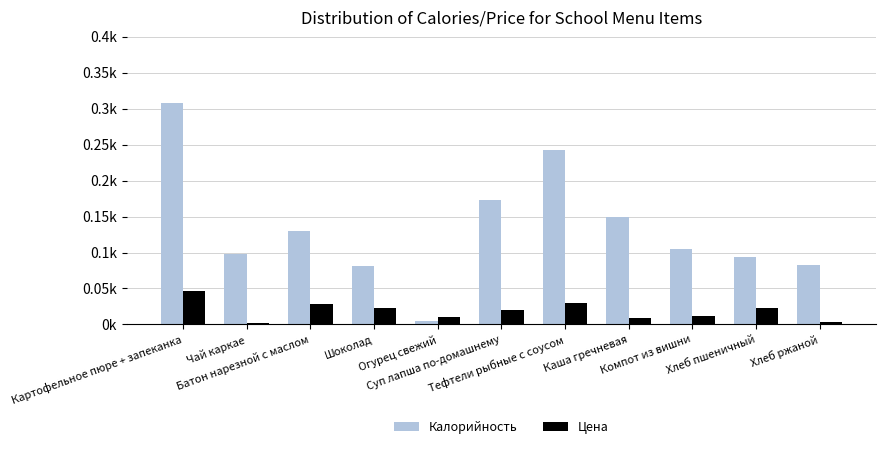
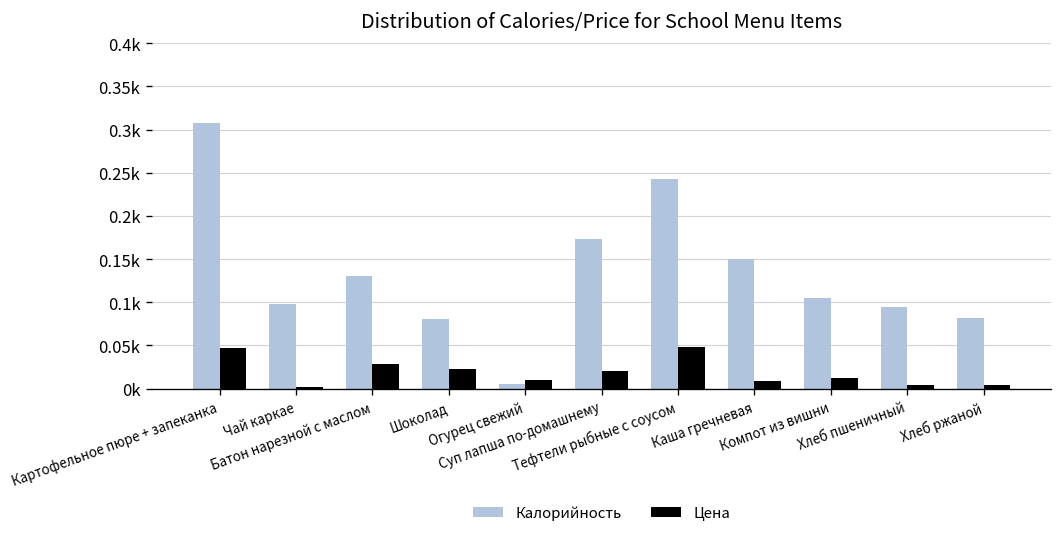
Цена, Тефтели рыбные с соусом: 30 -> 50
Цена, Хлеб пшеничный: 20 -> 0
